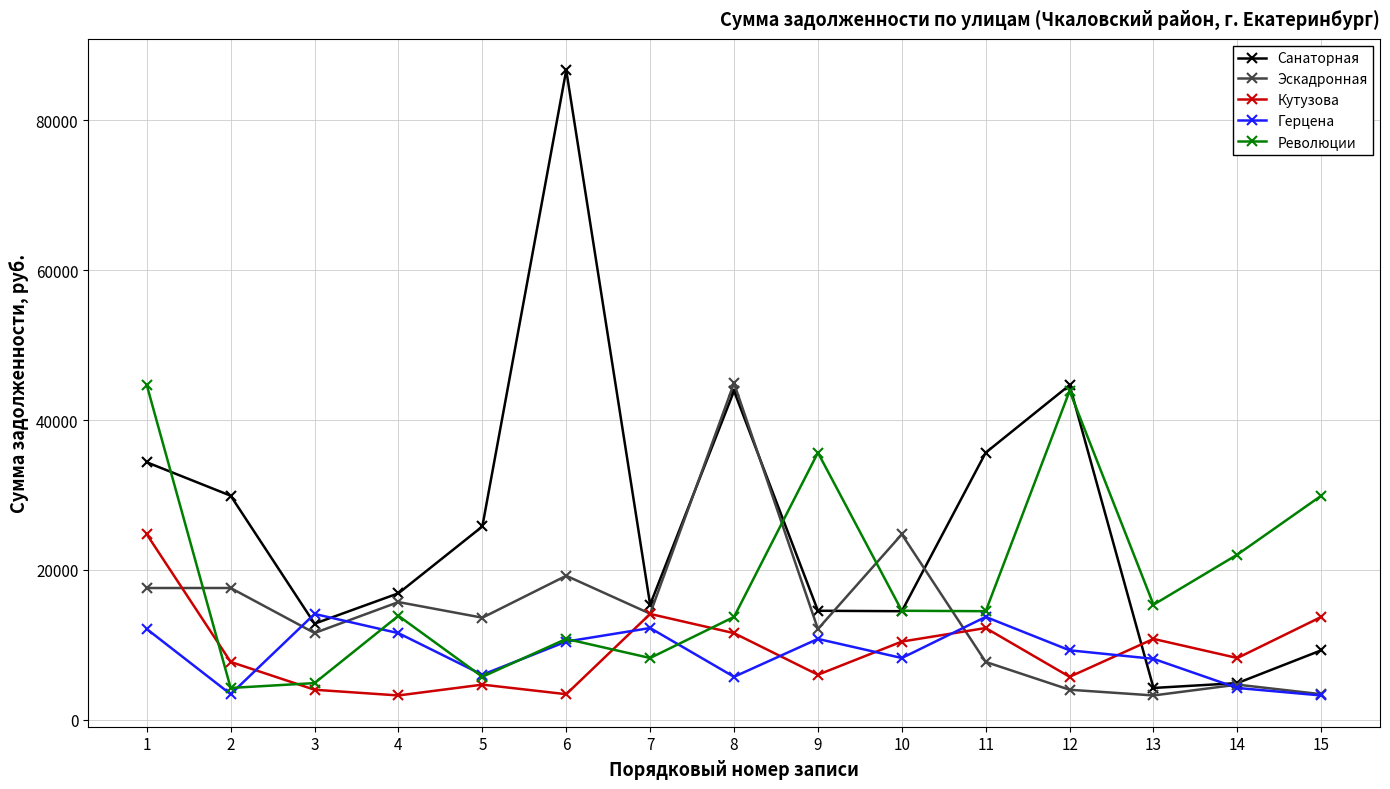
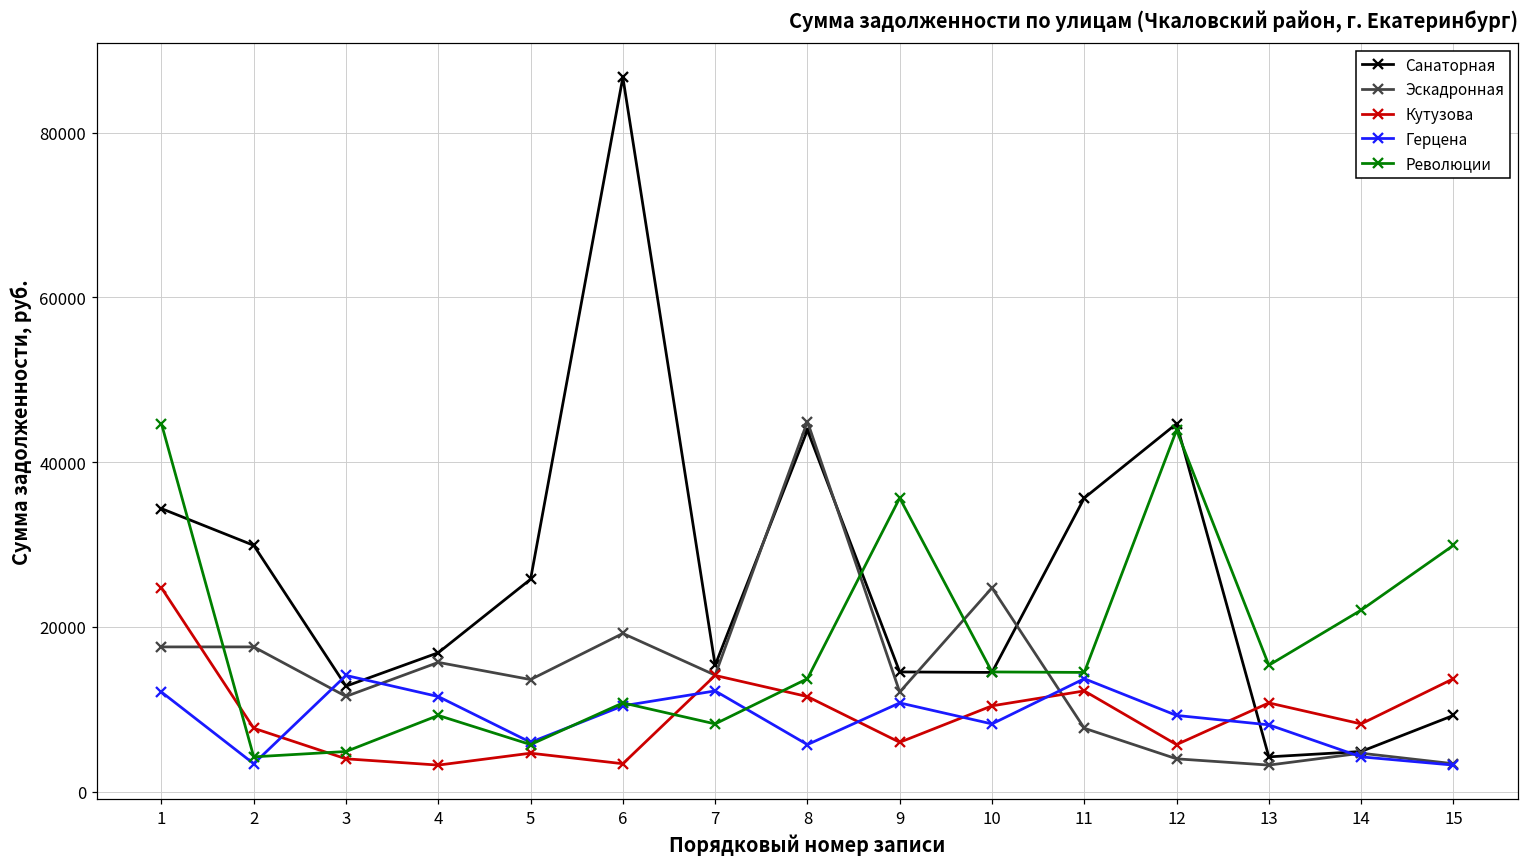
Революции, 4: 14000 -> 9000
